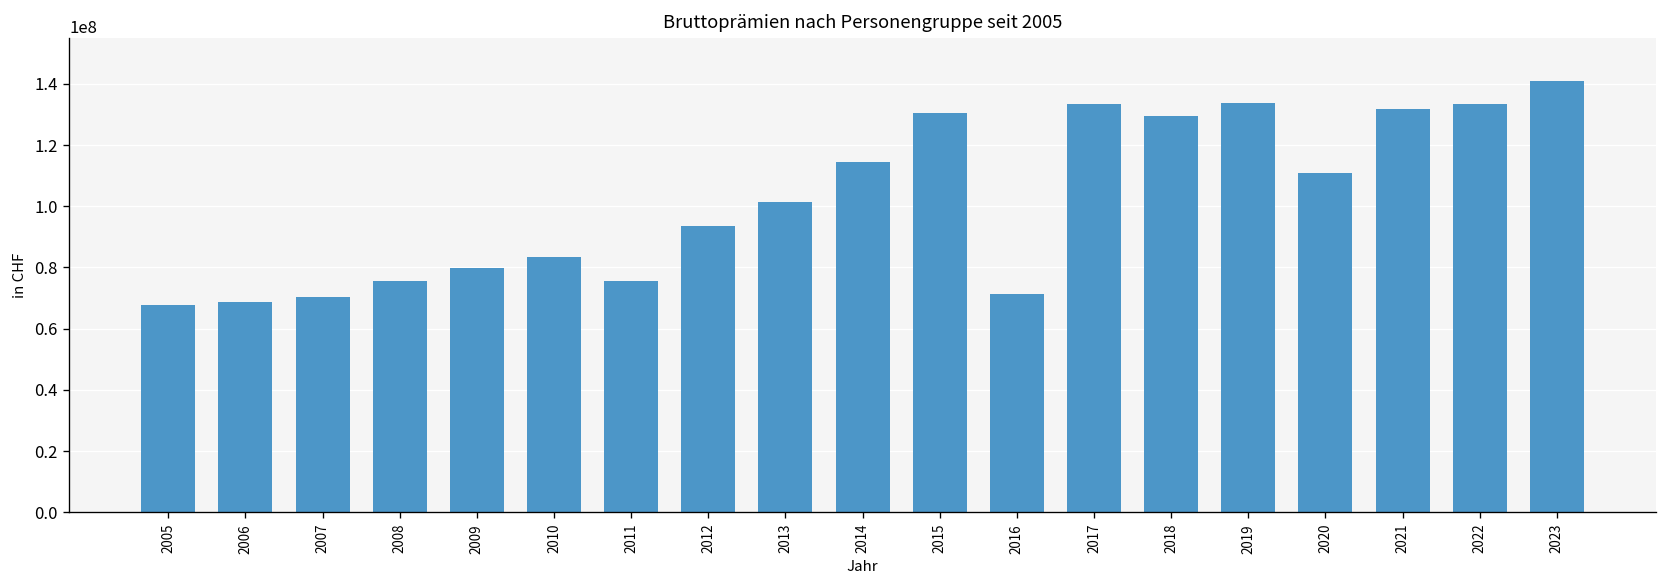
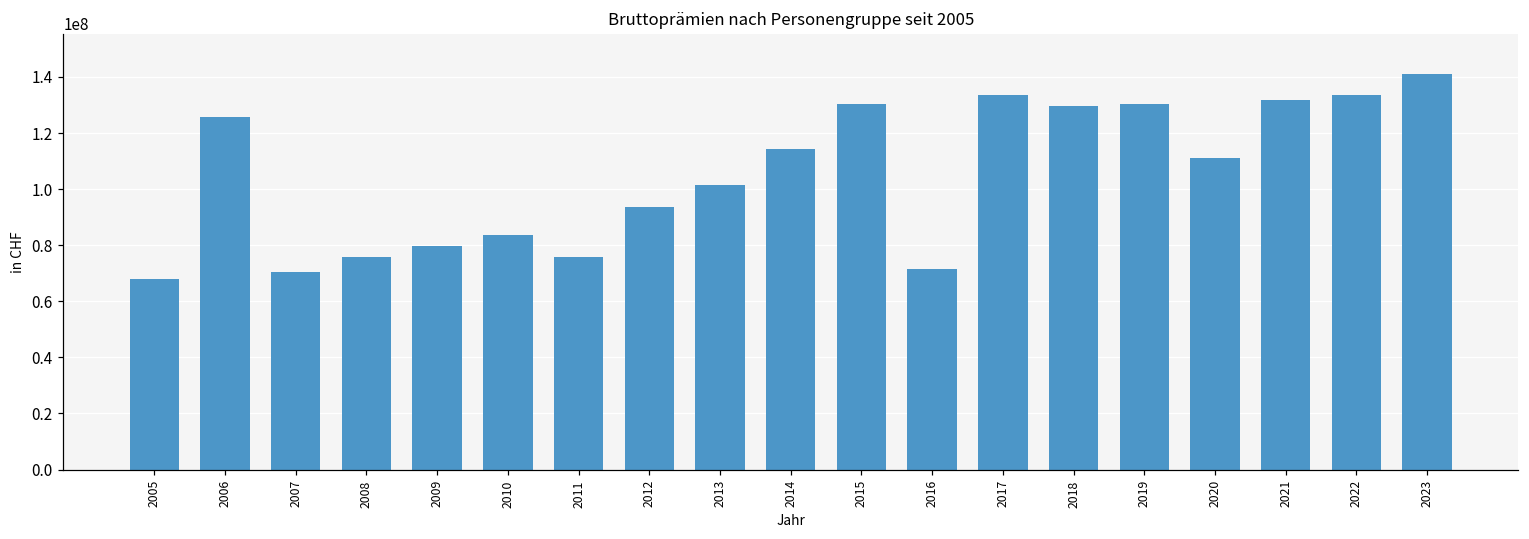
2006: 69000000 -> 126000000
2019: 134000000 -> 130000000
